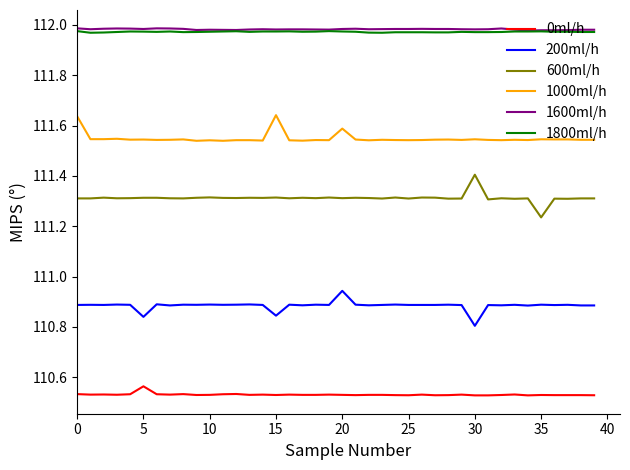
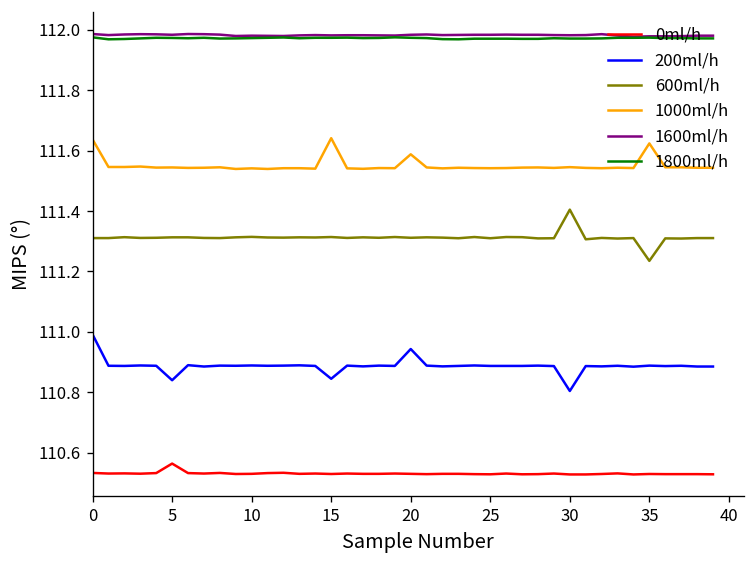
200ml/h, 0: 110.89 -> 110.99
1000ml/h, 35: 111.55 -> 111.62
